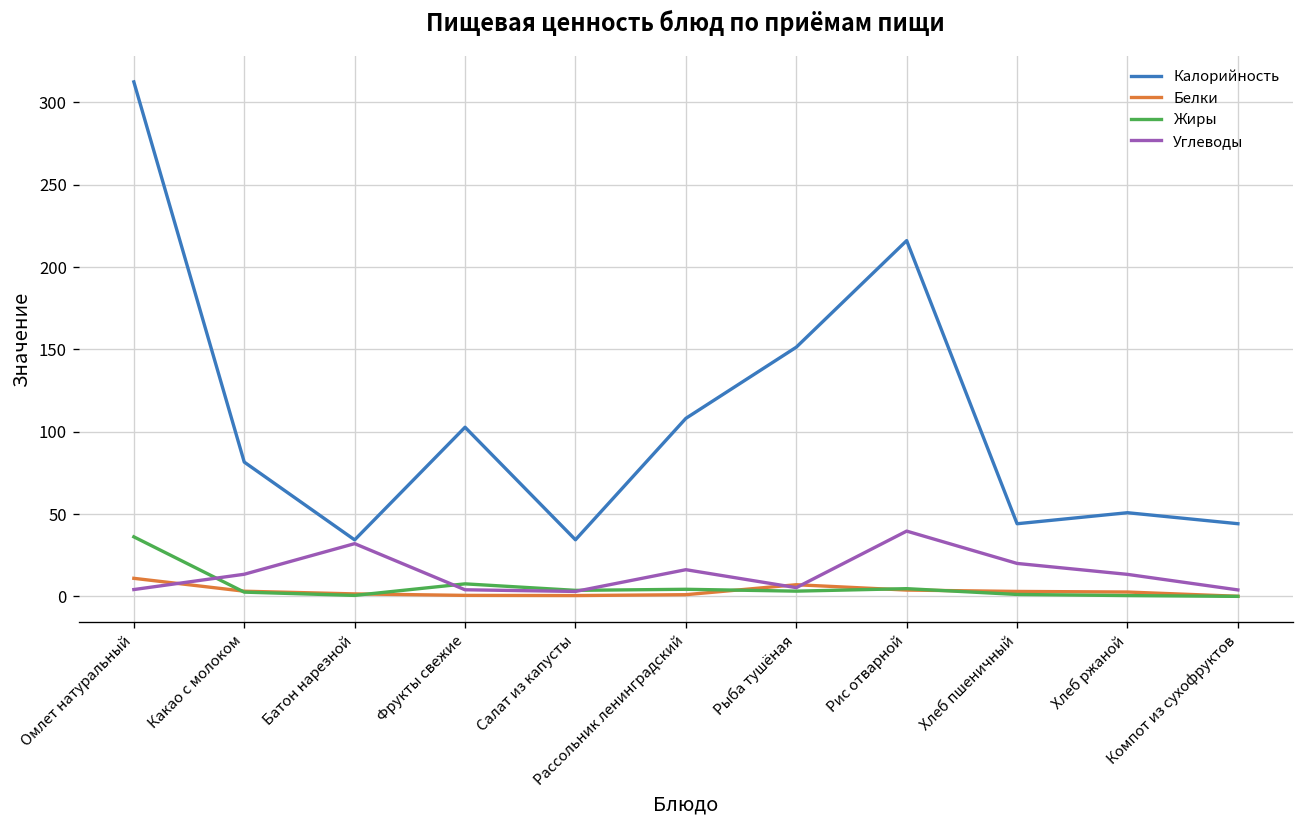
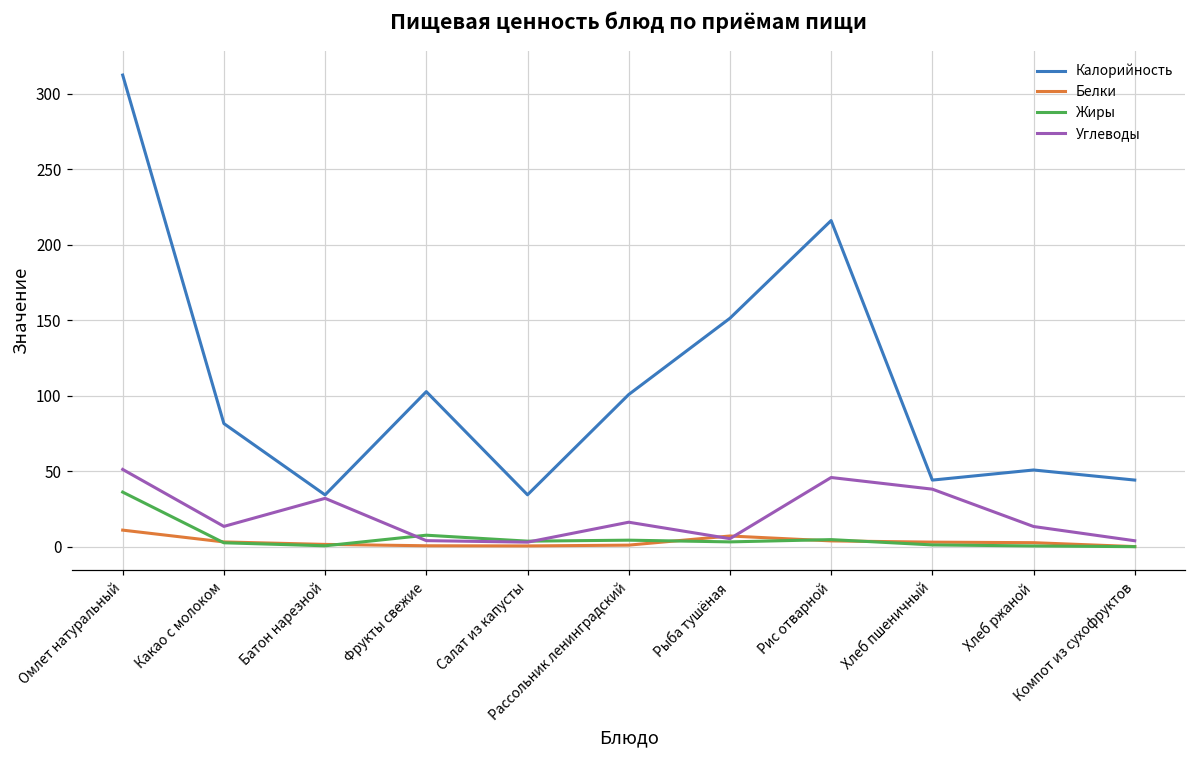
Углеводы, Омлет натуральный: 4 -> 51
Калорийность, Рассольник ленинградский: 108 -> 101
Углеводы, Рис отварной: 40 -> 46
Углеводы, Хлеб пшеничный: 20 -> 38
